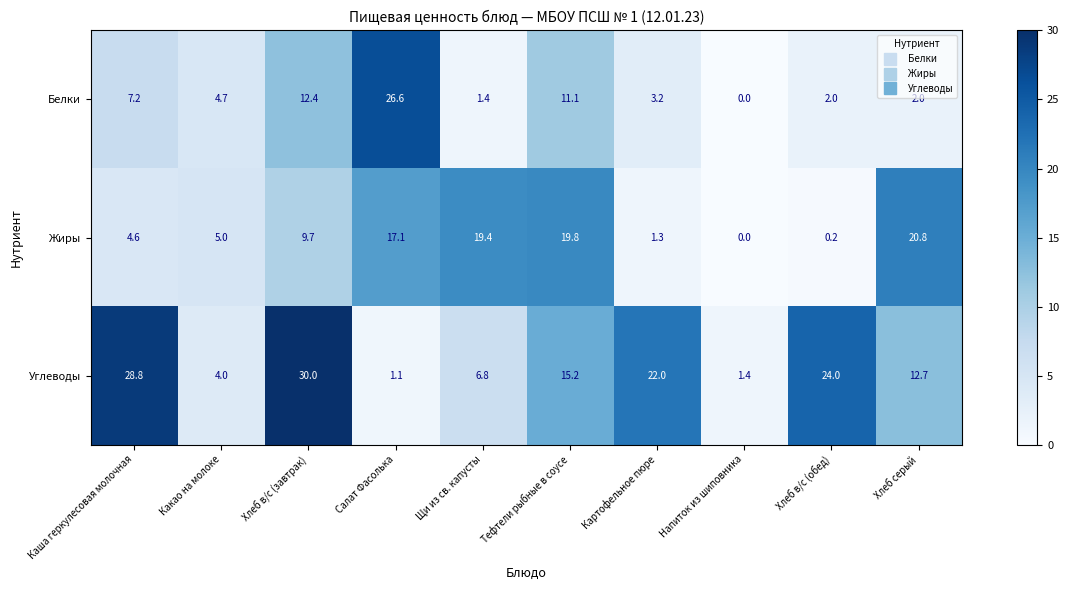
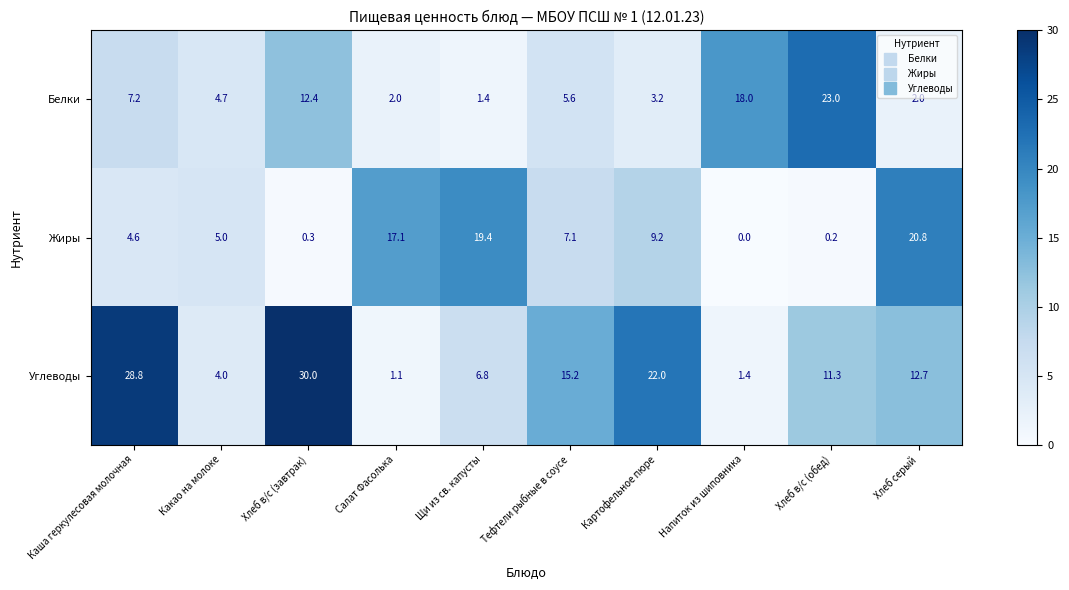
Белки, Салат Фасолька: 26.6 -> 2.0
Белки, Тефтели рыбные в соусе: 11.1 -> 5.6
Белки, Напиток из шиповника: 0.0 -> 18.0
Белки, Хлеб в/с (обед): 2.0 -> 23.0
Жиры, Хлеб в/с (завтрак): 9.7 -> 0.3
Жиры, Тефтели рыбные в соусе: 19.8 -> 7.1
Жиры, Картофельное пюре: 1.3 -> 9.2
Углеводы, Хлеб в/с (обед): 24.0 -> 11.3
